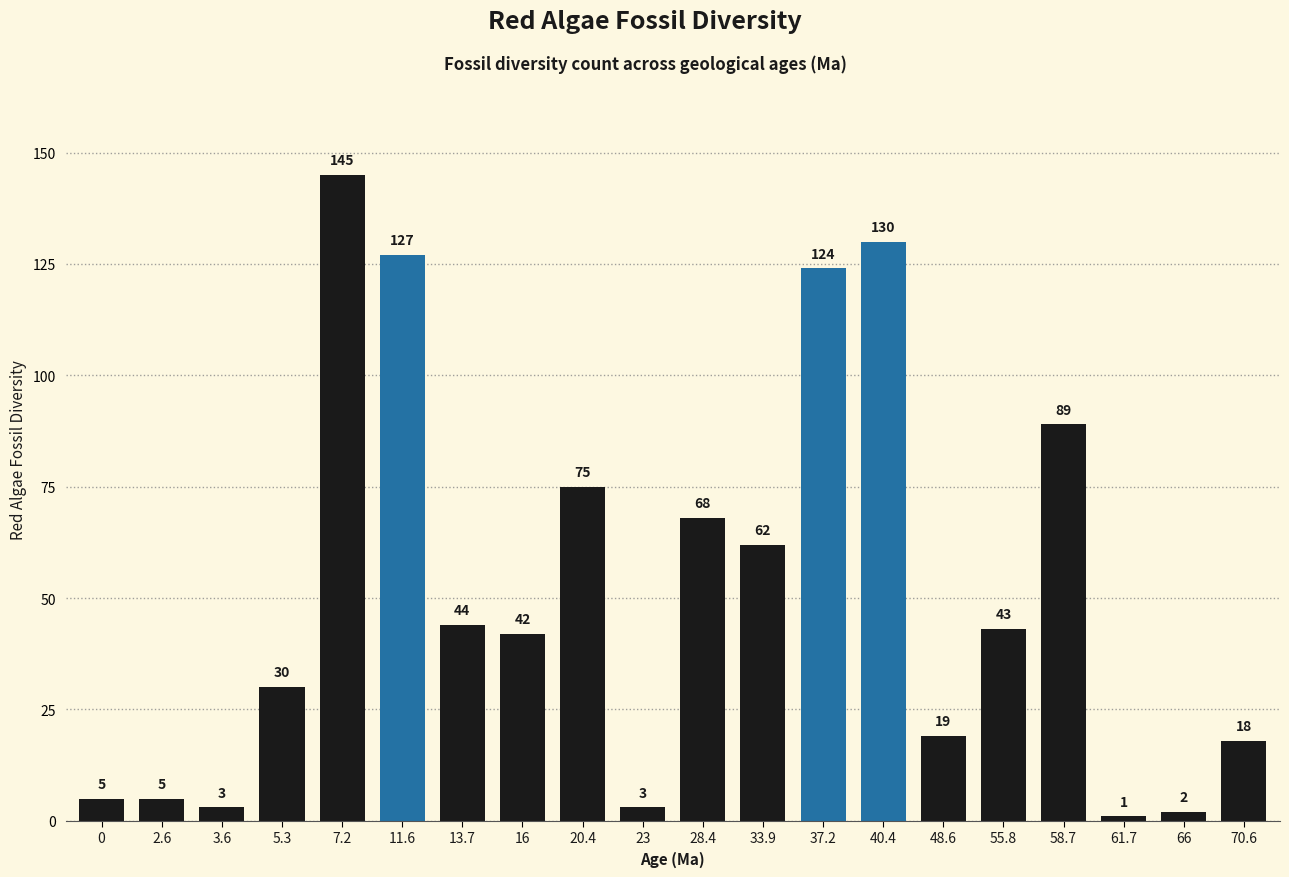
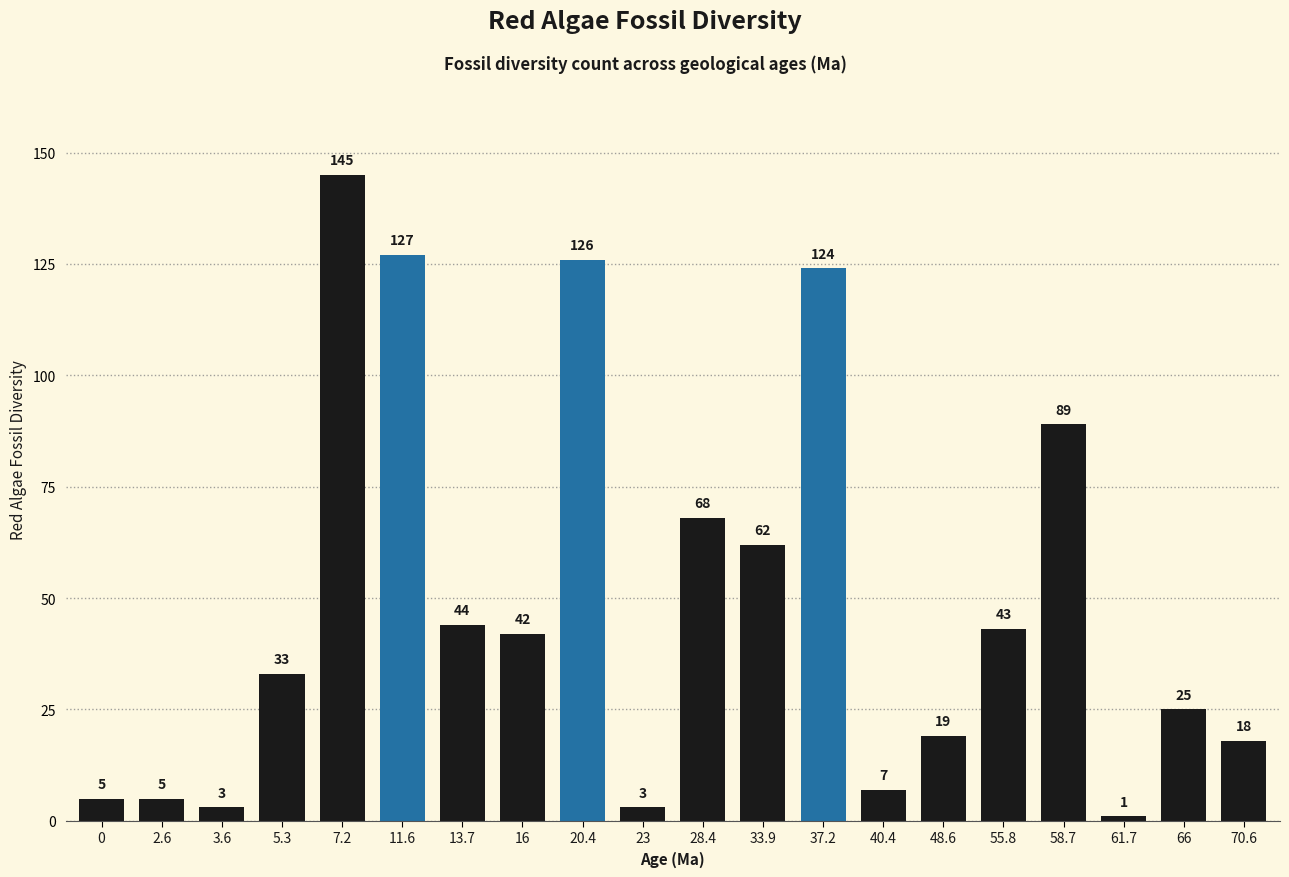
5.3: 30 -> 33
20.4: 75 -> 126
40.4: 130 -> 7
66: 2 -> 25
